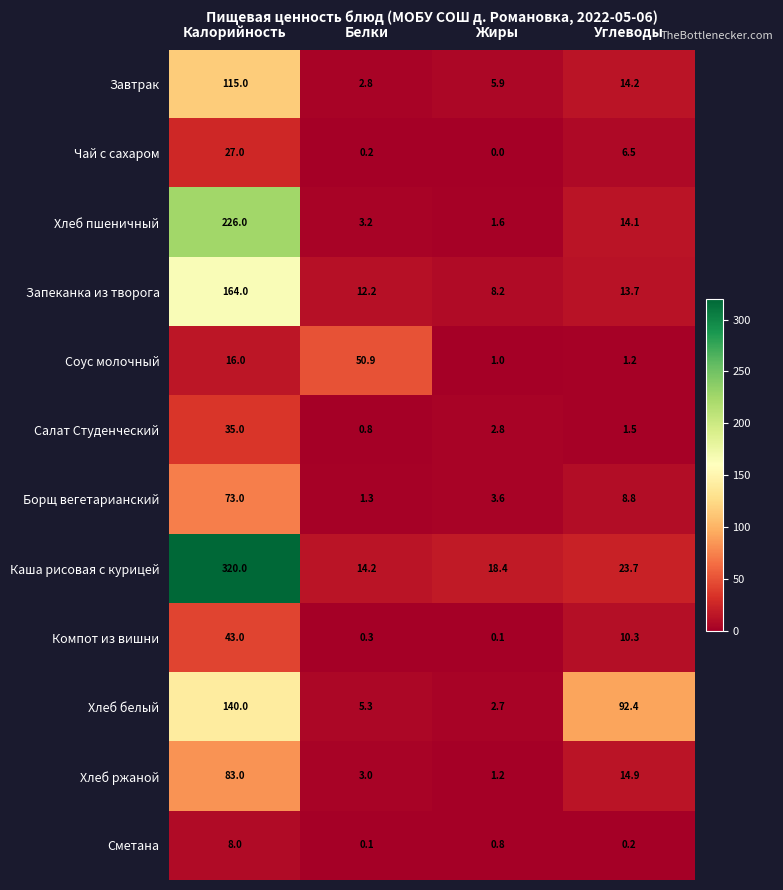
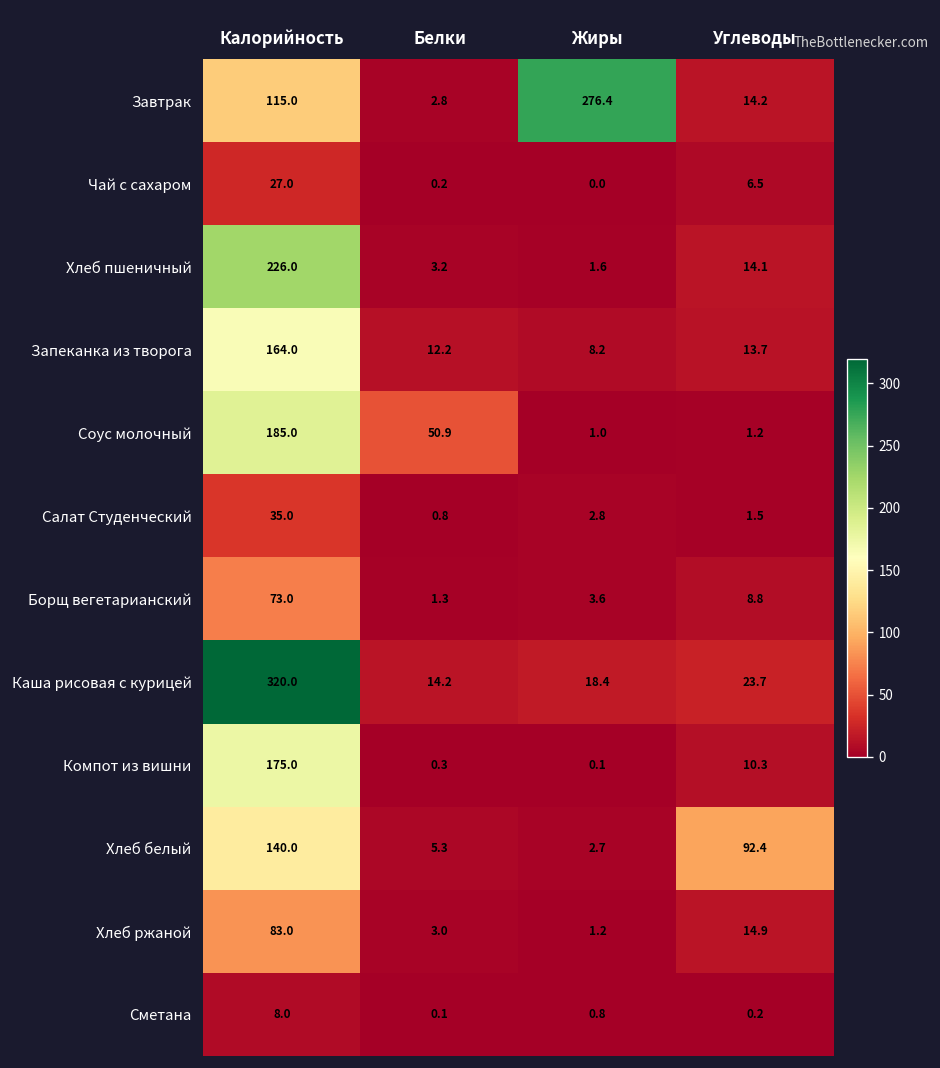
Завтрак, Жиры: 5.9 -> 276.4
Соус молочный, Калорийность: 16.0 -> 185.0
Компот из вишни, Калорийность: 43.0 -> 175.0
